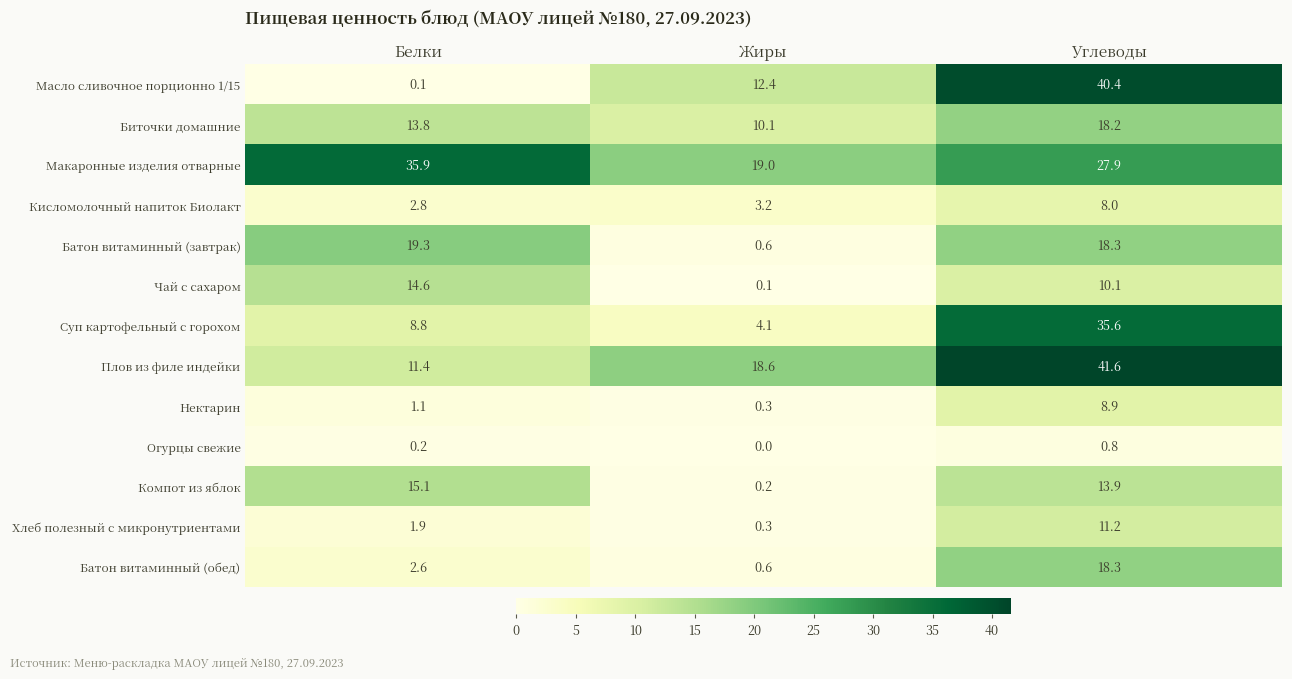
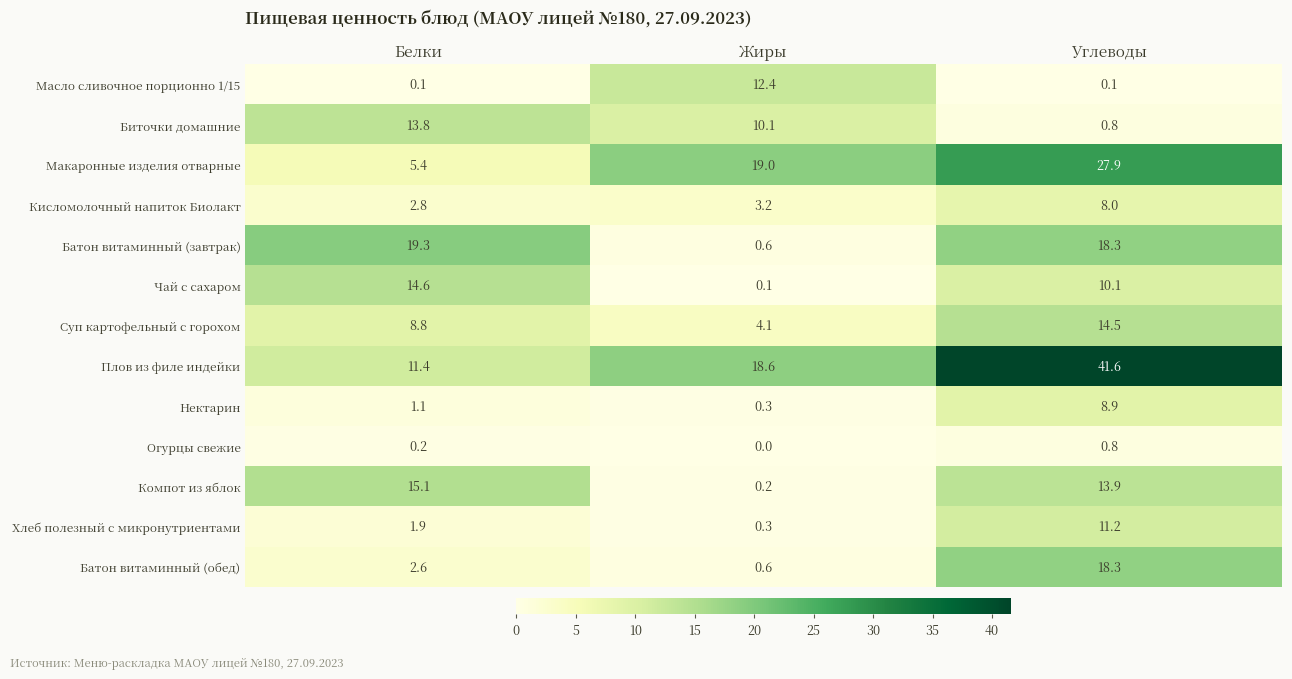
Масло сливочное порционно 1/15, Углеводы: 40.4 -> 0.1
Биточки домашние, Углеводы: 18.2 -> 0.8
Макаронные изделия отварные, Белки: 35.9 -> 5.4
Суп картофельный с горохом, Углеводы: 35.6 -> 14.5
